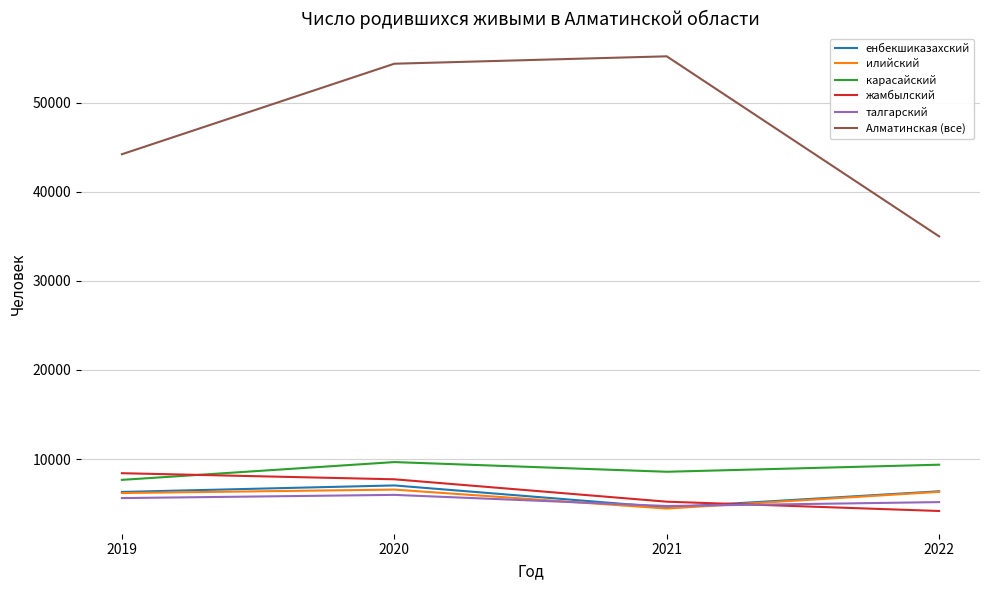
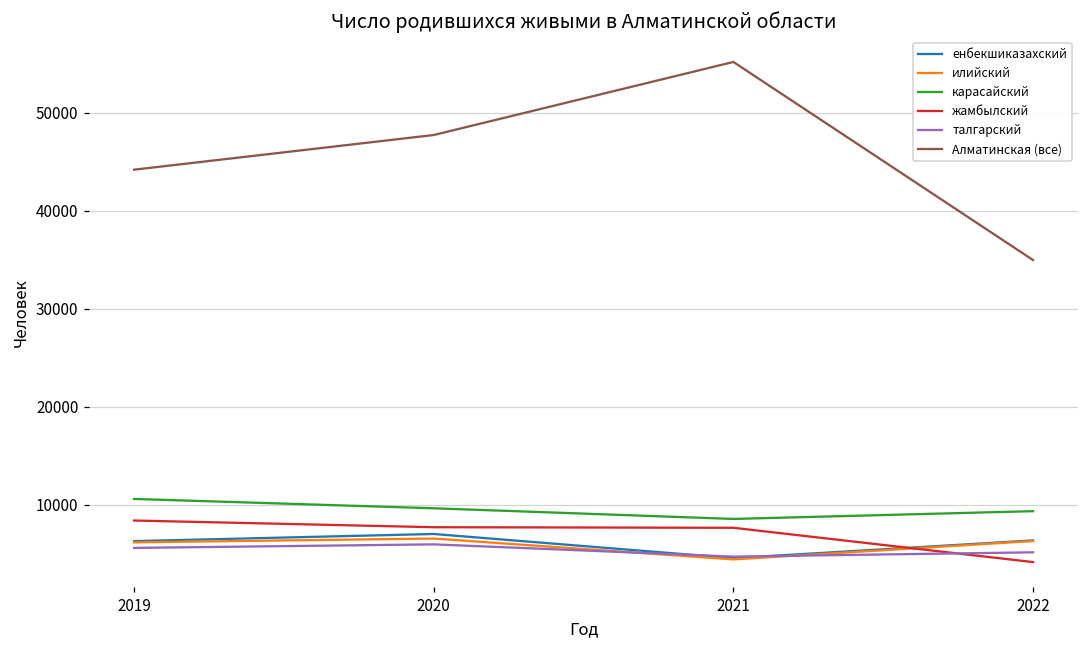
карасайский, 2019: 8000 -> 11000
Алматинская (все), 2020: 54000 -> 48000
жамбылский, 2021: 5000 -> 8000
